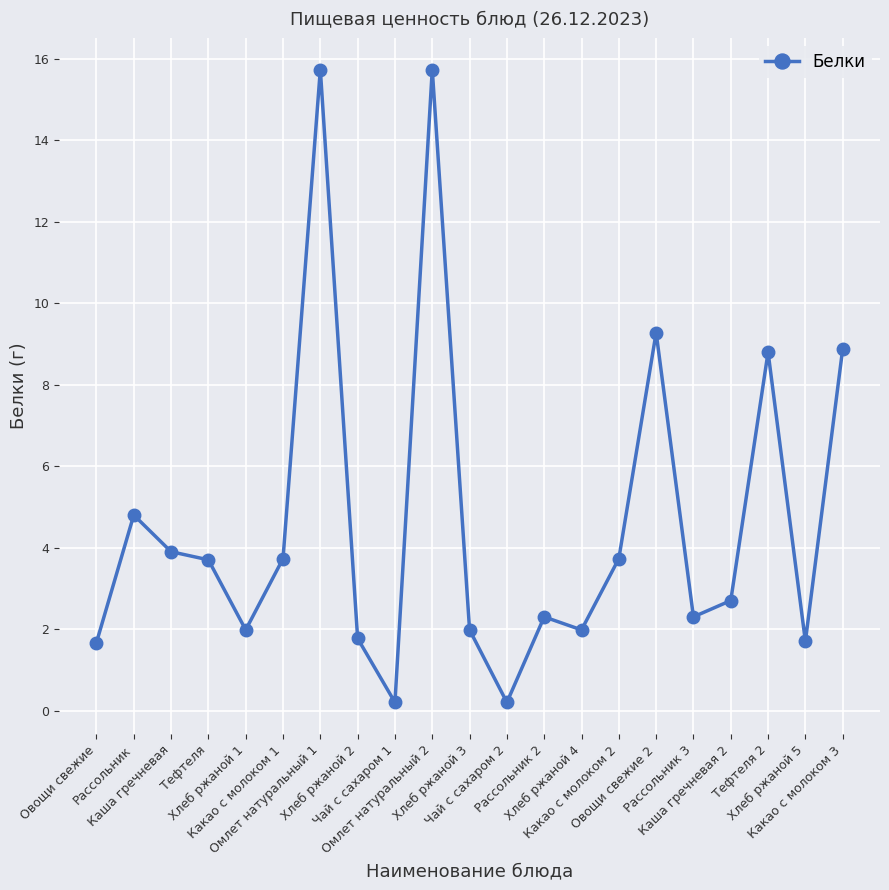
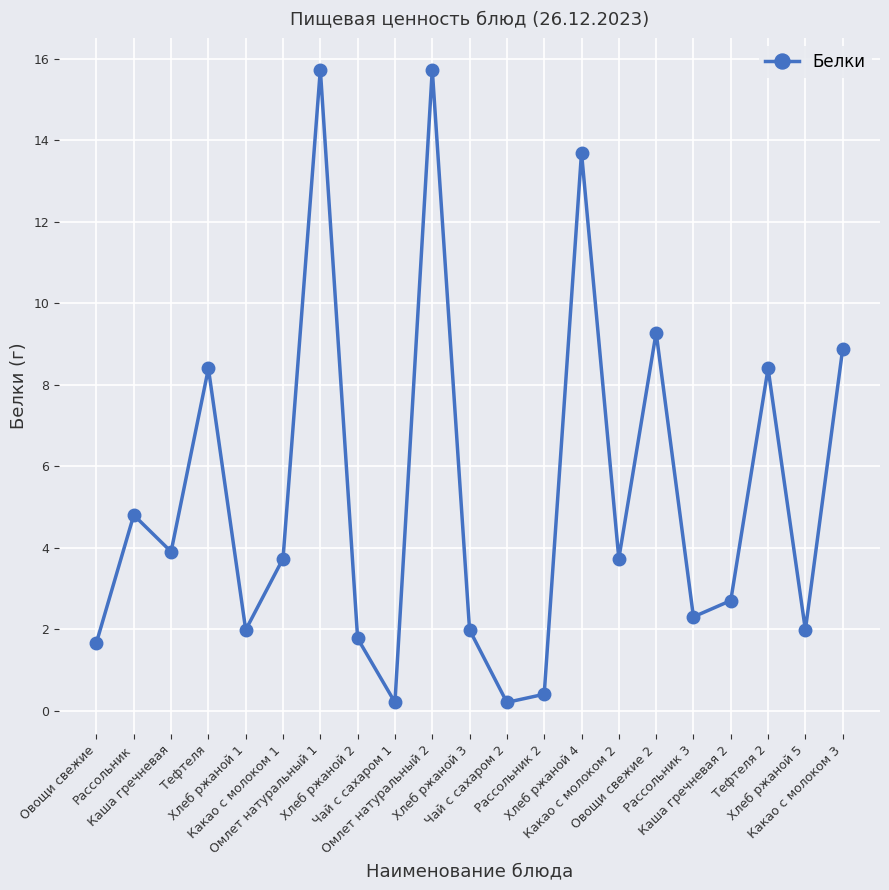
Тефтеля: 3.7 -> 8.4
Рассольник 2: 2.3 -> 0.4
Хлеб ржаной 4: 2.0 -> 13.7
Тефтеля 2: 8.8 -> 8.4
Хлеб ржаной 5: 1.7 -> 2.0
